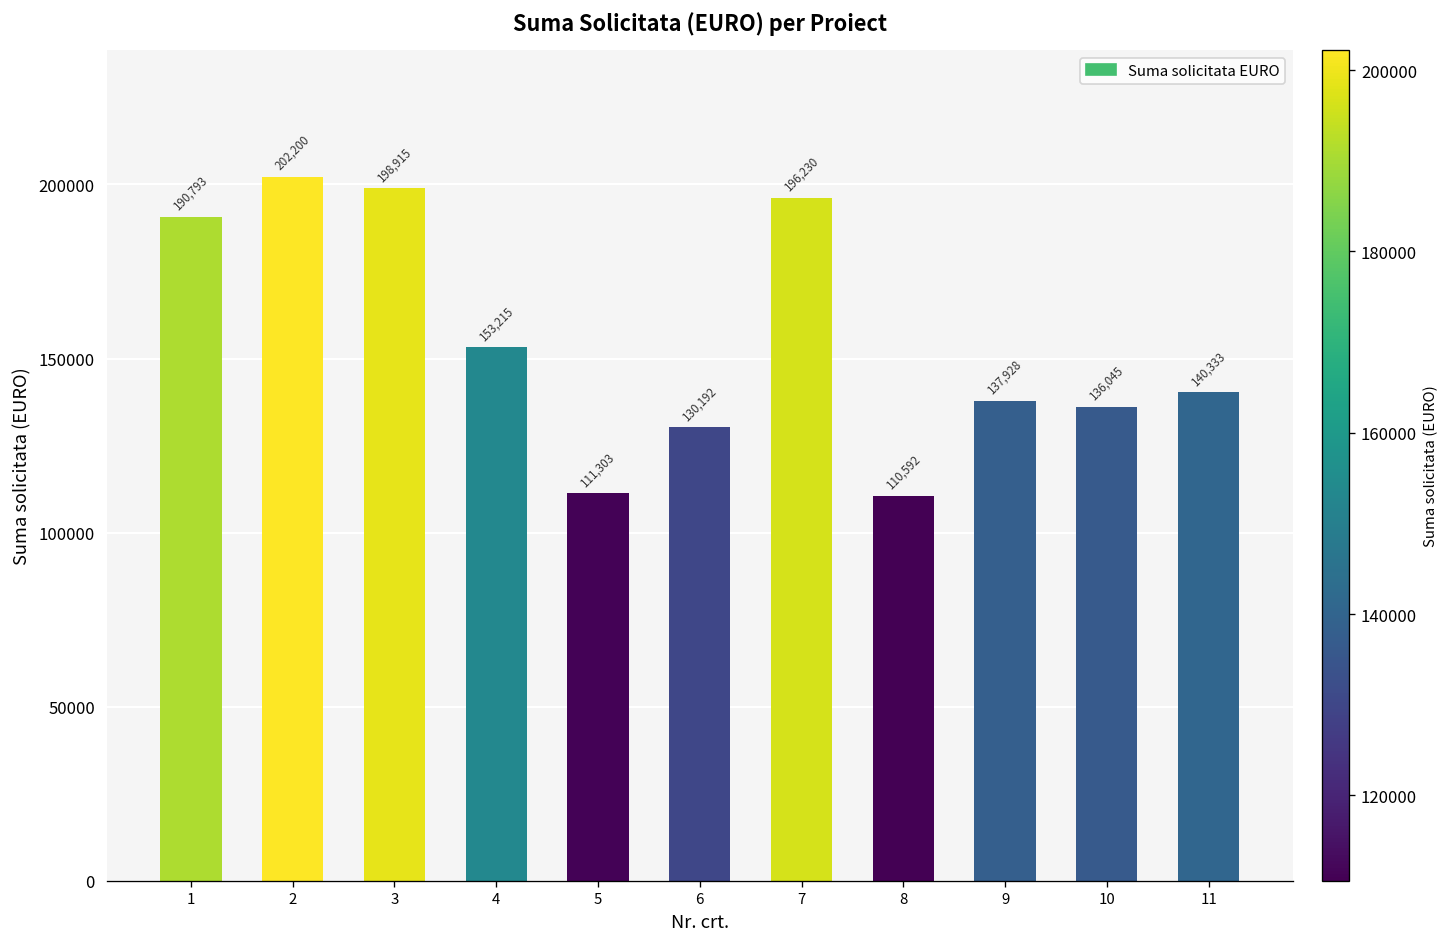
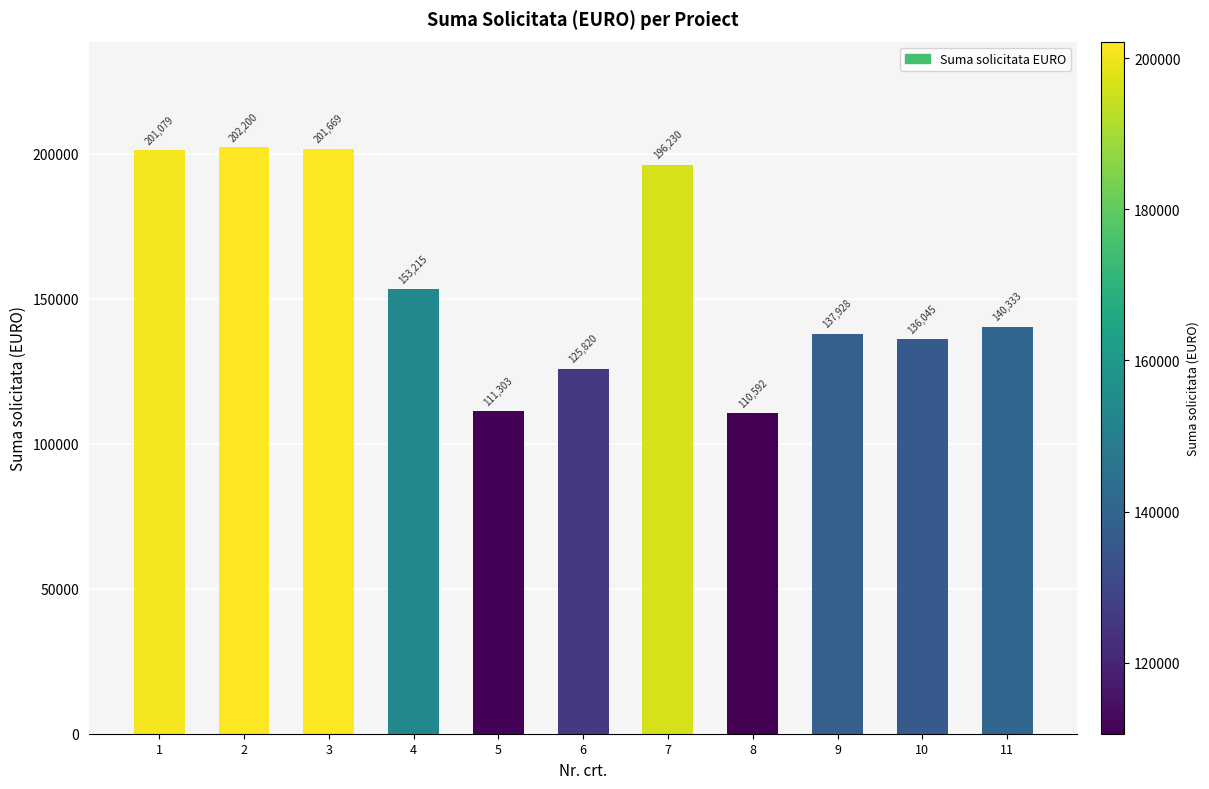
1: 190,793 -> 201,079
3: 198,915 -> 201,669
6: 130,192 -> 125,820
